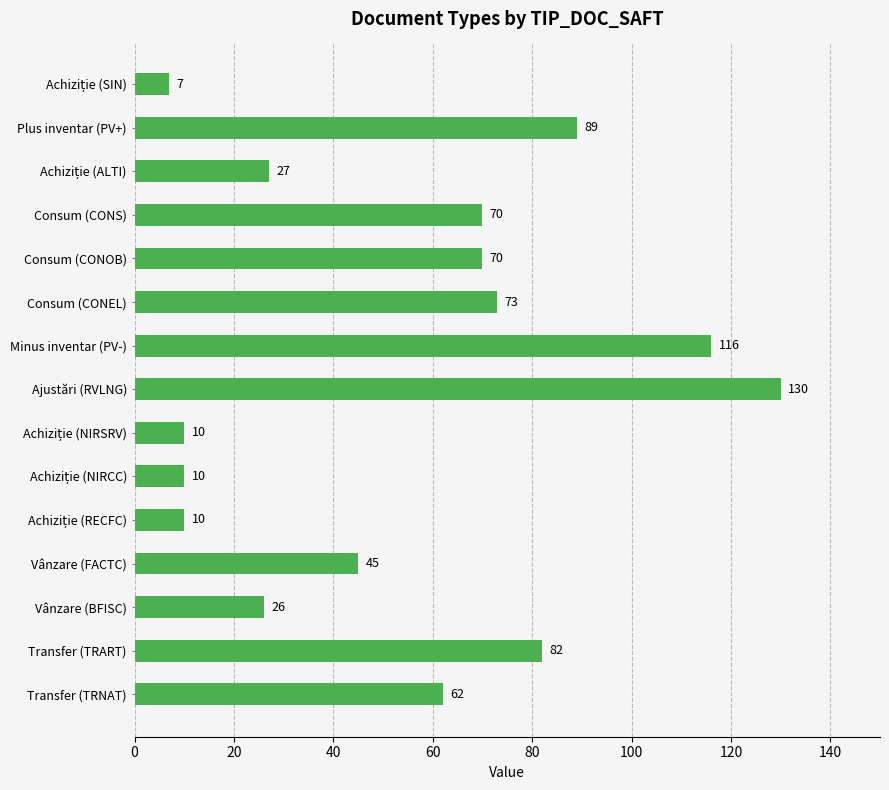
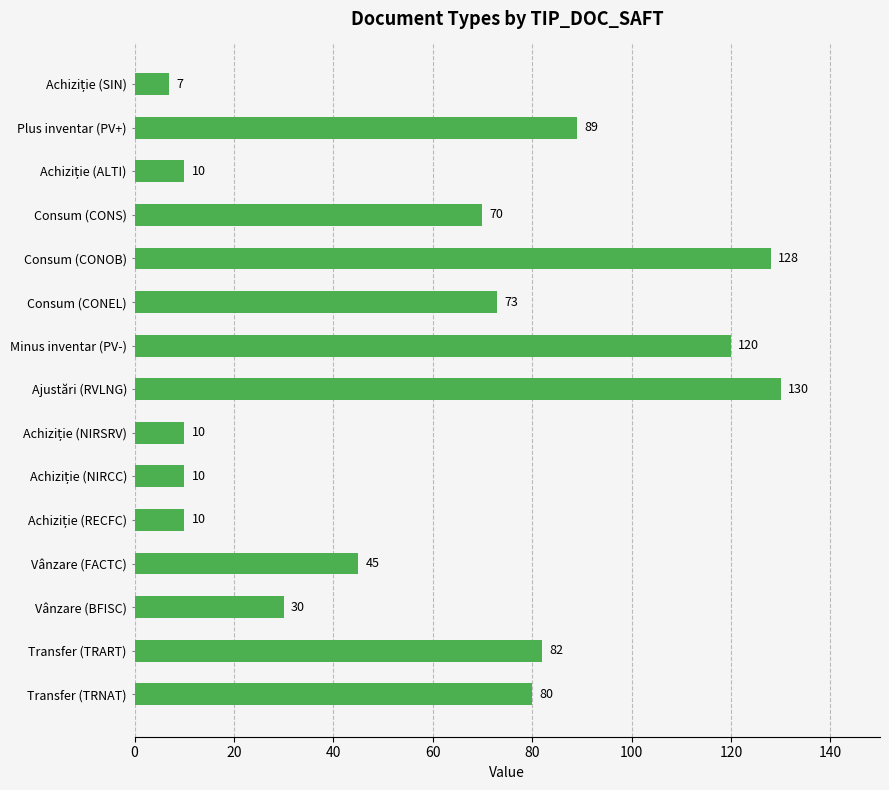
Achiziție (ALTI): 27 -> 10
Consum (CONOB): 70 -> 128
Minus inventar (PV-): 116 -> 120
Vânzare (BFISC): 26 -> 30
Transfer (TRNAT): 62 -> 80
